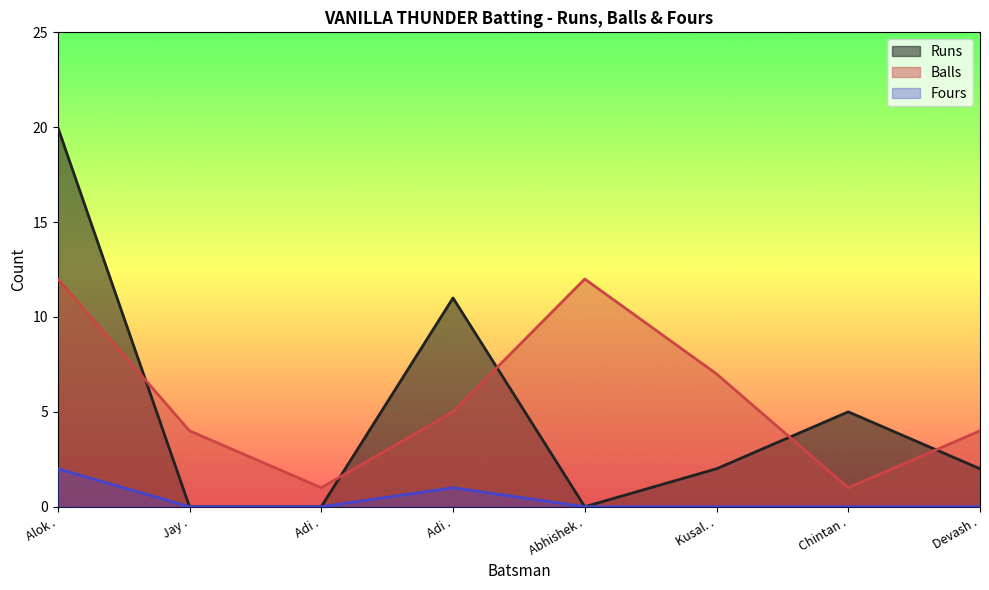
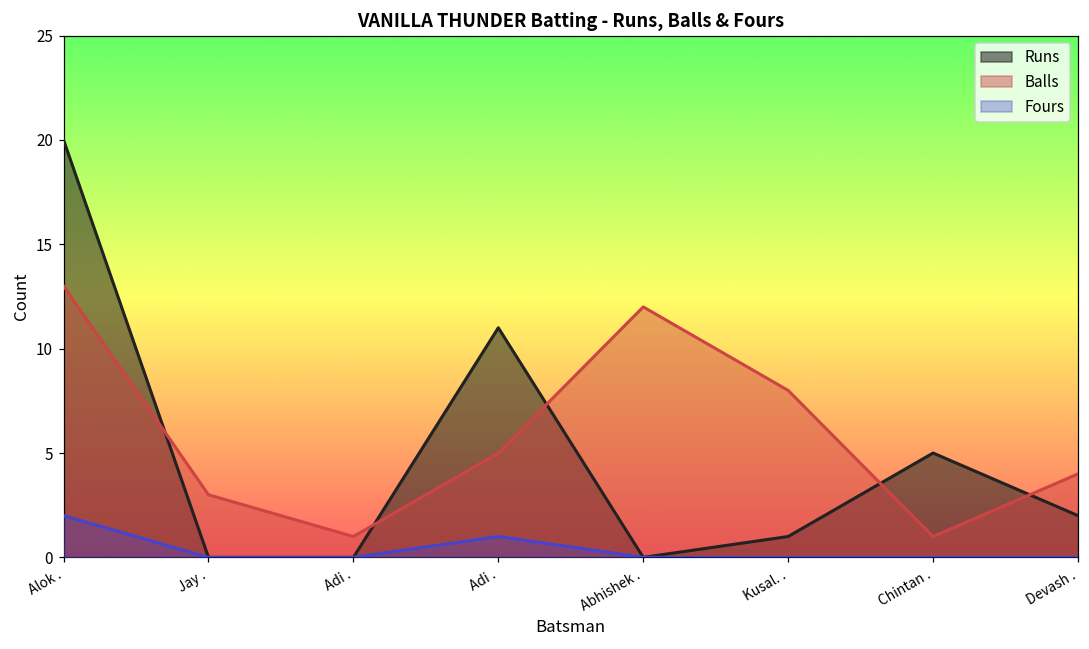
Balls, Alok .: 12 -> 13
Balls, Jay .: 4 -> 3
Runs, Kusal. .: 2 -> 1
Balls, Kusal. .: 7 -> 8
